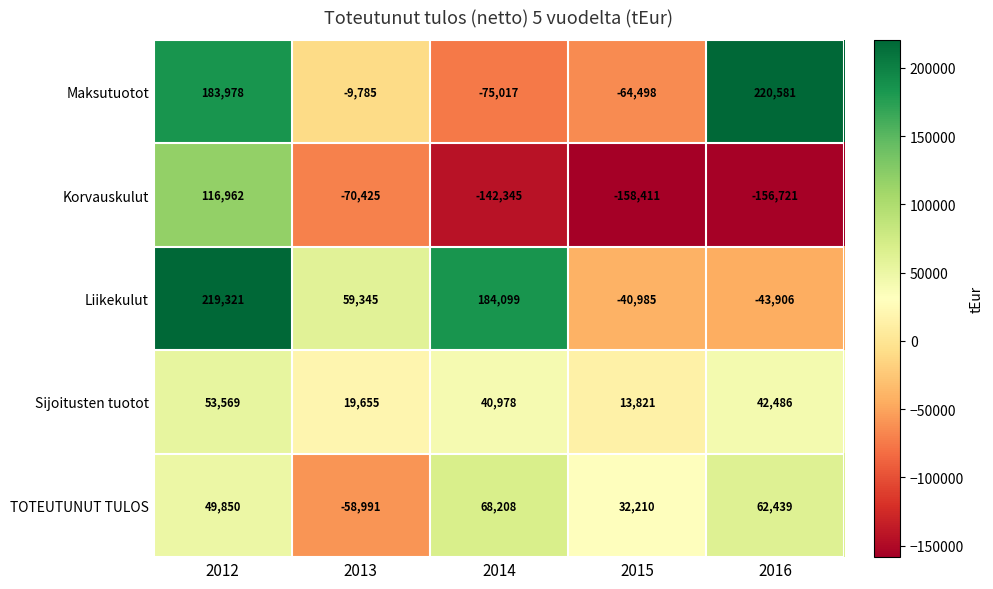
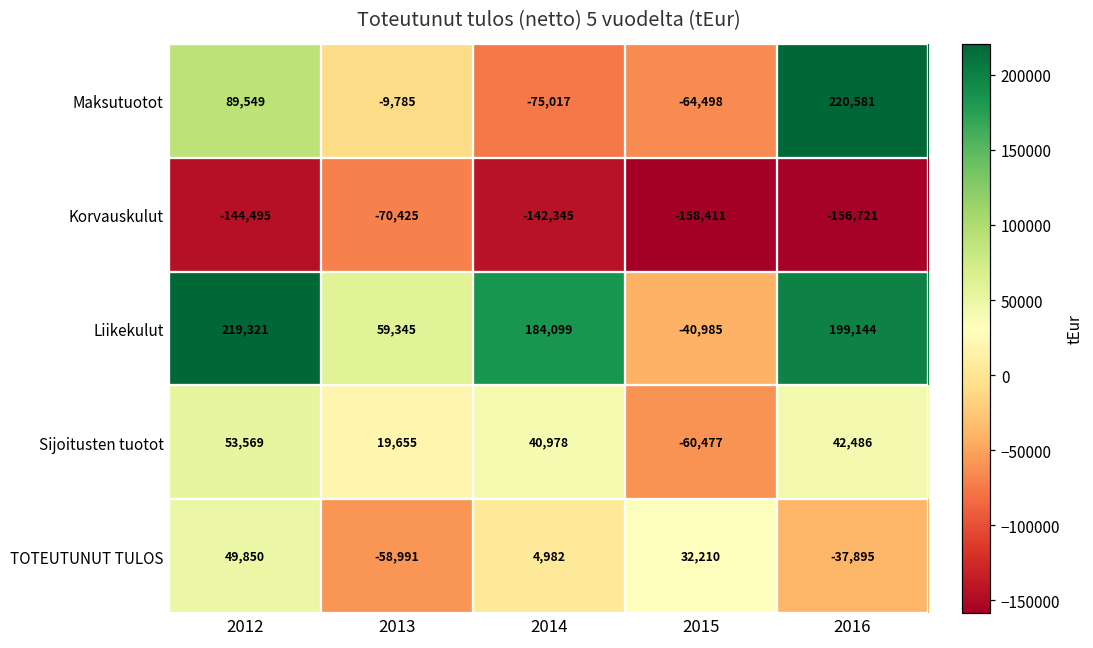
Maksutuotot, 2012: 183,978 -> 89,549
Korvauskulut, 2012: 116,962 -> -144,495
Liikekulut, 2016: -43,906 -> 199,144
Sijoitusten tuotot, 2015: 13,821 -> -60,477
TOTEUTUNUT TULOS, 2014: 68,208 -> 4,982
TOTEUTUNUT TULOS, 2016: 62,439 -> -37,895
